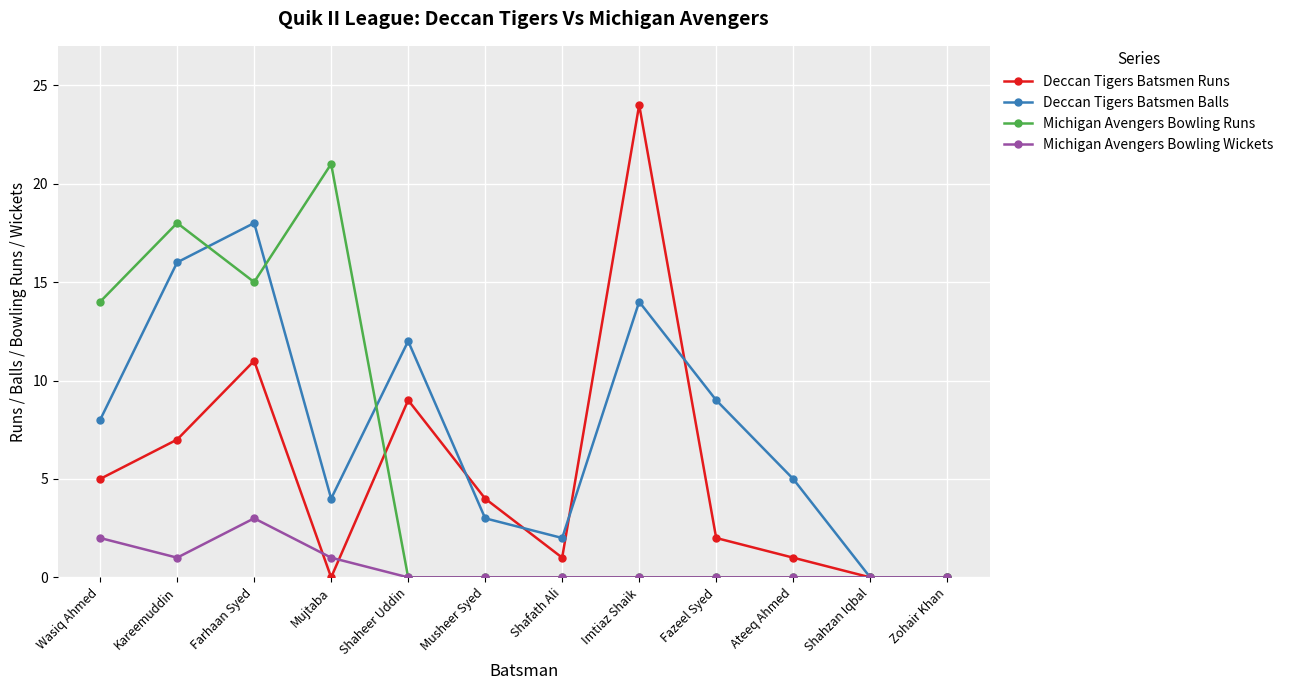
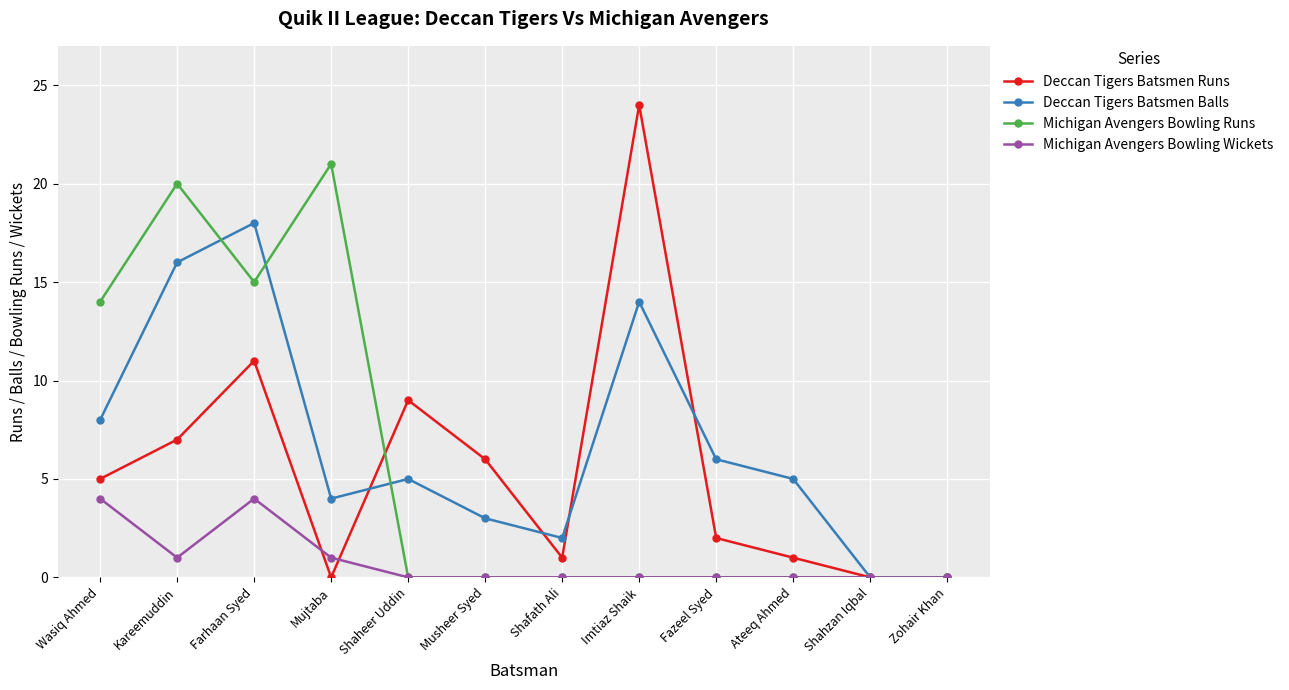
Michigan Avengers Bowling Wickets, Wasiq Ahmed: 2 -> 4
Michigan Avengers Bowling Runs, Kareemuddin: 18 -> 20
Michigan Avengers Bowling Wickets, Farhaan Syed: 3 -> 4
Deccan Tigers Batsmen Balls, Shaheer Uddin: 12 -> 5
Deccan Tigers Batsmen Runs, Musheer Syed: 4 -> 6
Deccan Tigers Batsmen Balls, Fazeel Syed: 9 -> 6
